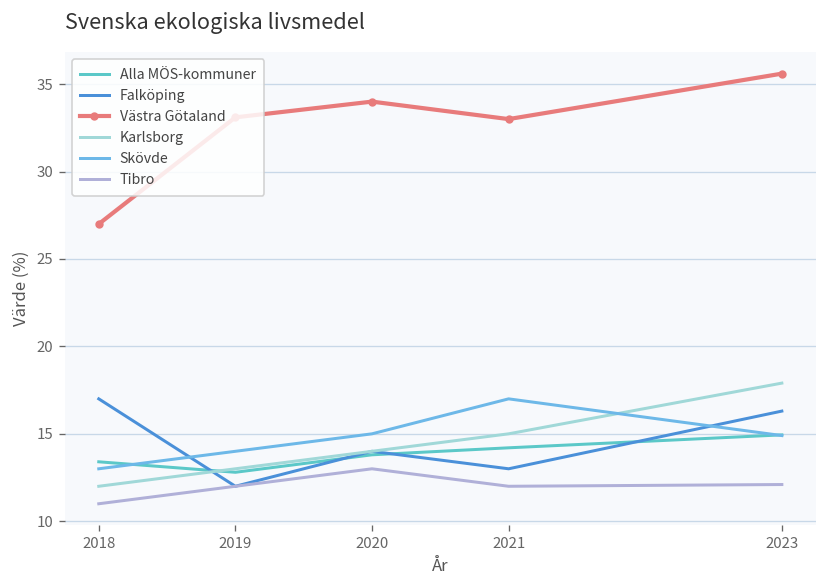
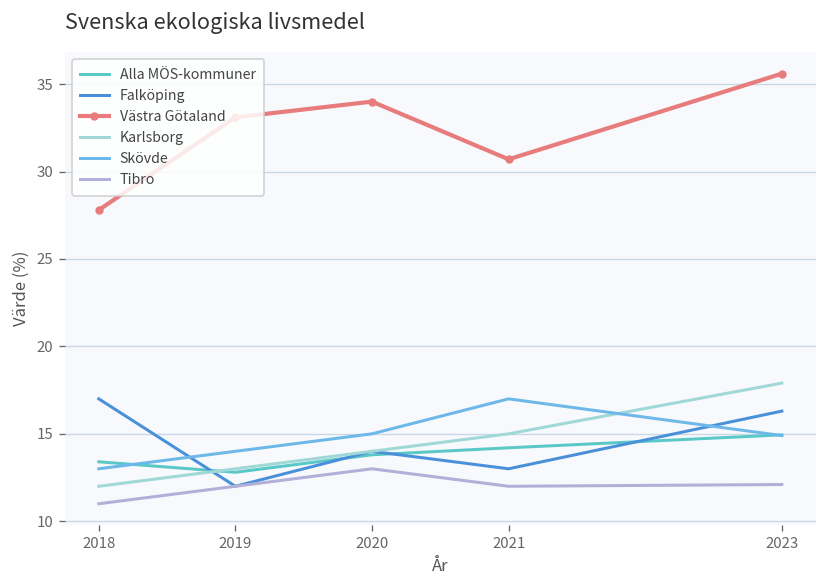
Västra Götaland, 2018: 27.0 -> 27.8
Västra Götaland, 2021: 33.0 -> 30.7
